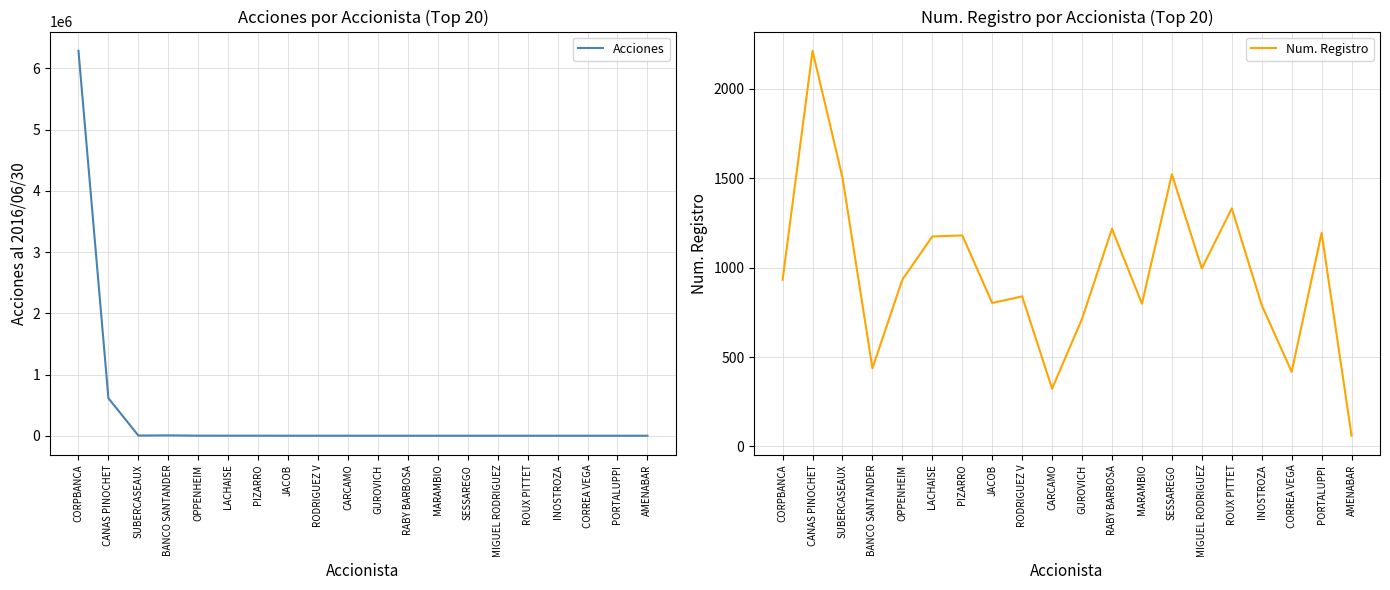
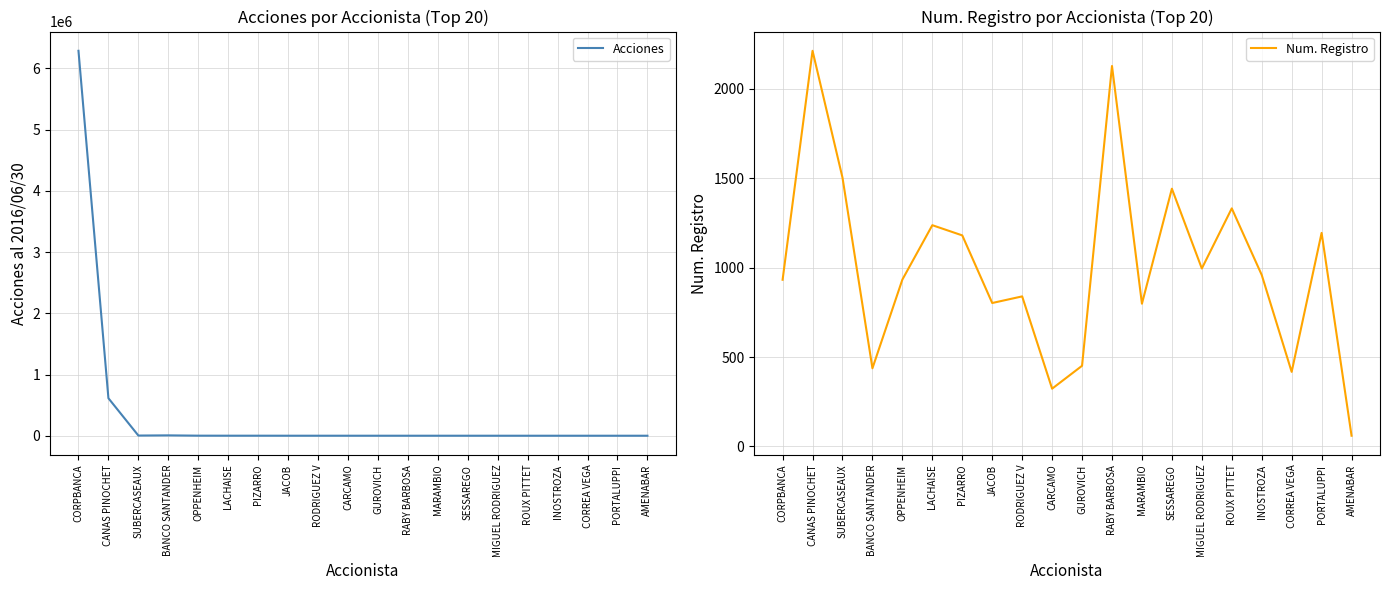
Num. Registro por Accionista (Top 20), LACHAISE: 1170 -> 1240
Num. Registro por Accionista (Top 20), GUROVICH: 710 -> 450
Num. Registro por Accionista (Top 20), RABY BARBOSA: 1220 -> 2130
Num. Registro por Accionista (Top 20), SESSAREGO: 1520 -> 1440
Num. Registro por Accionista (Top 20), INOSTROZA: 790 -> 960
